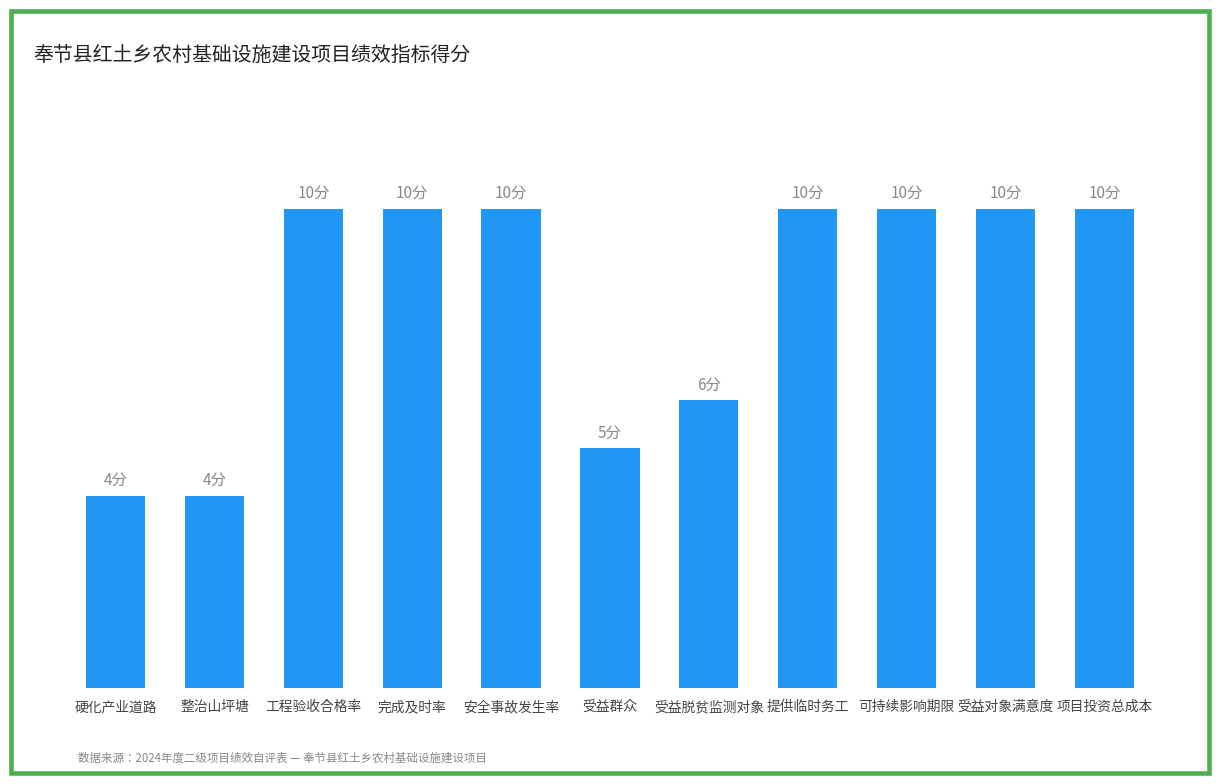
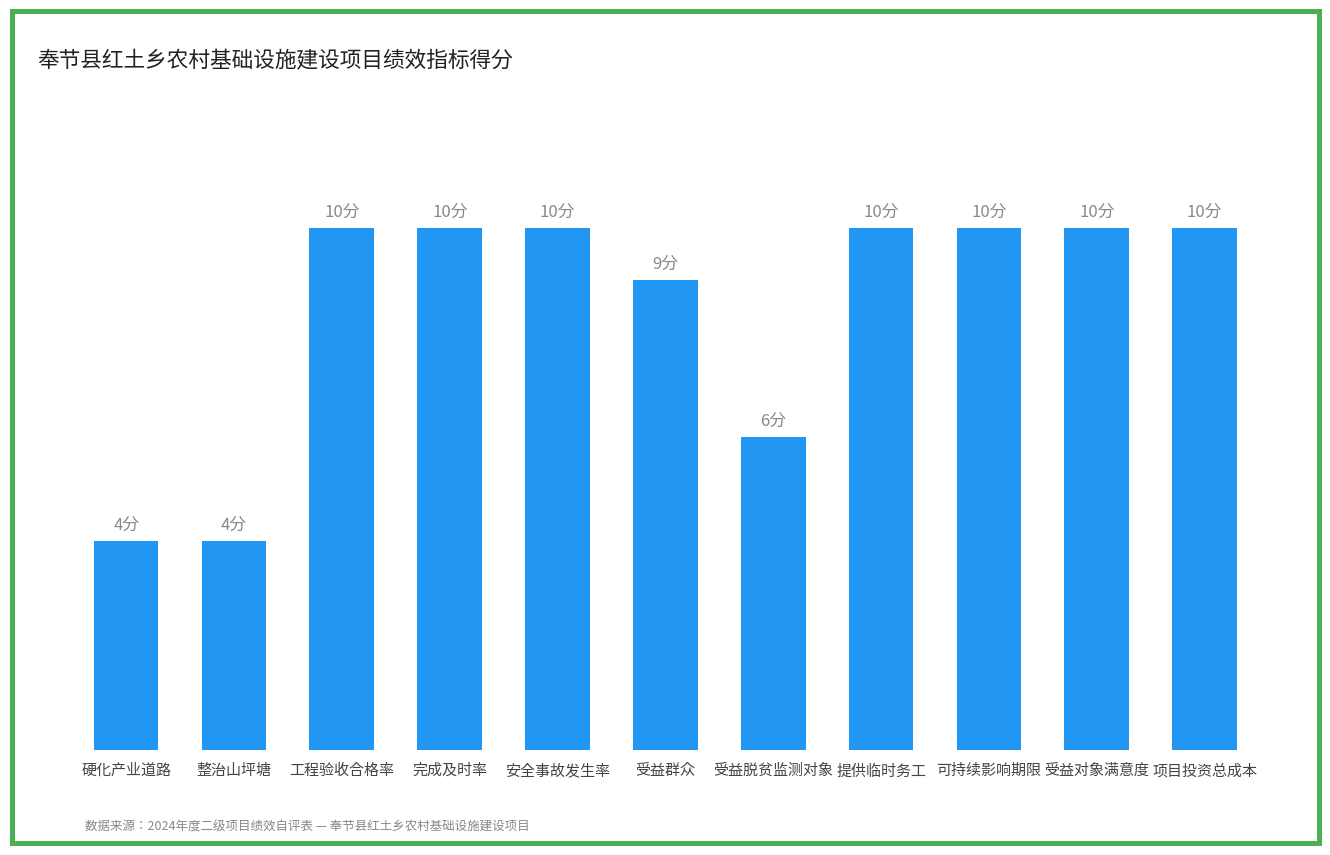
受益群众: 5分 -> 9分
